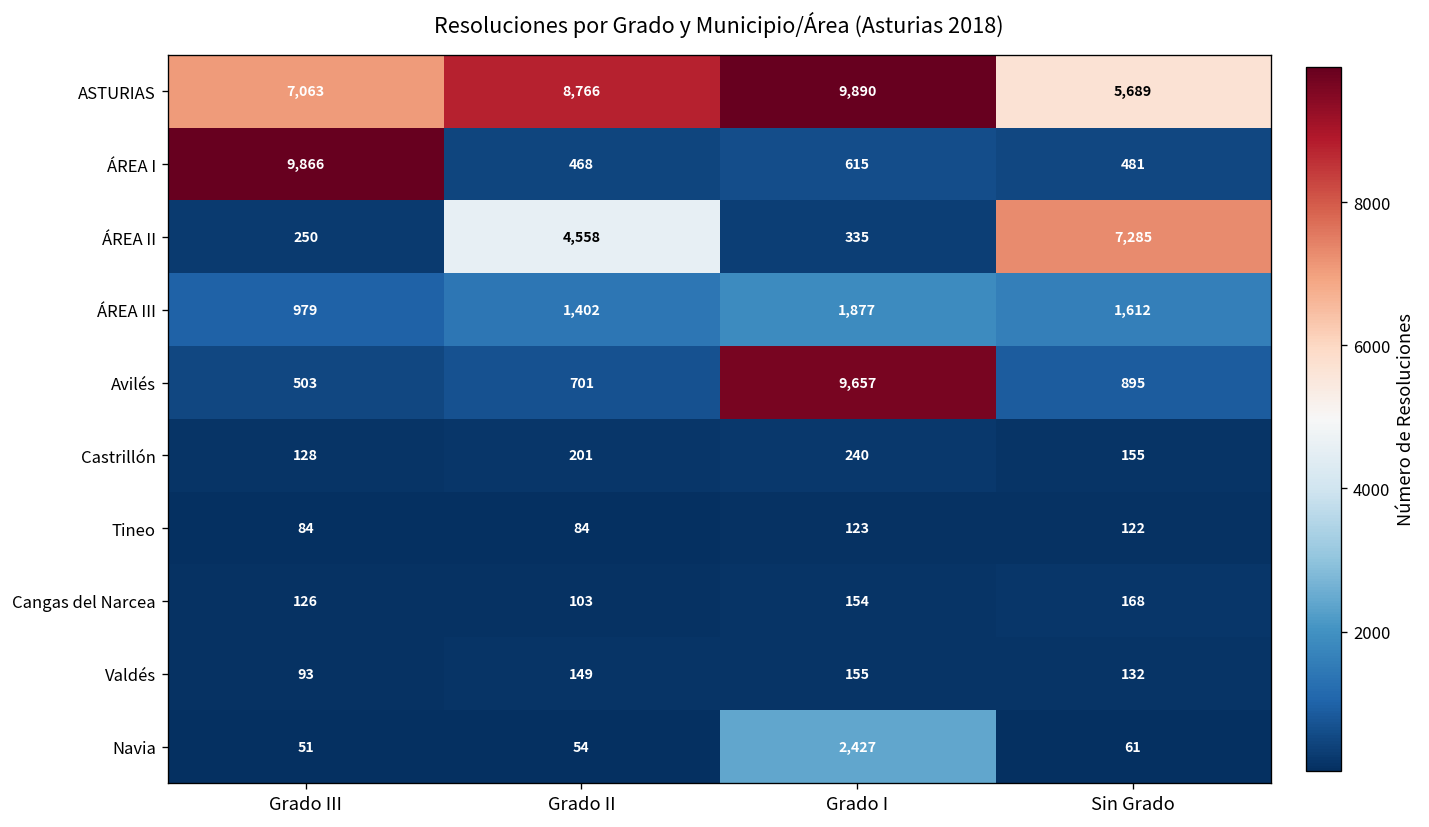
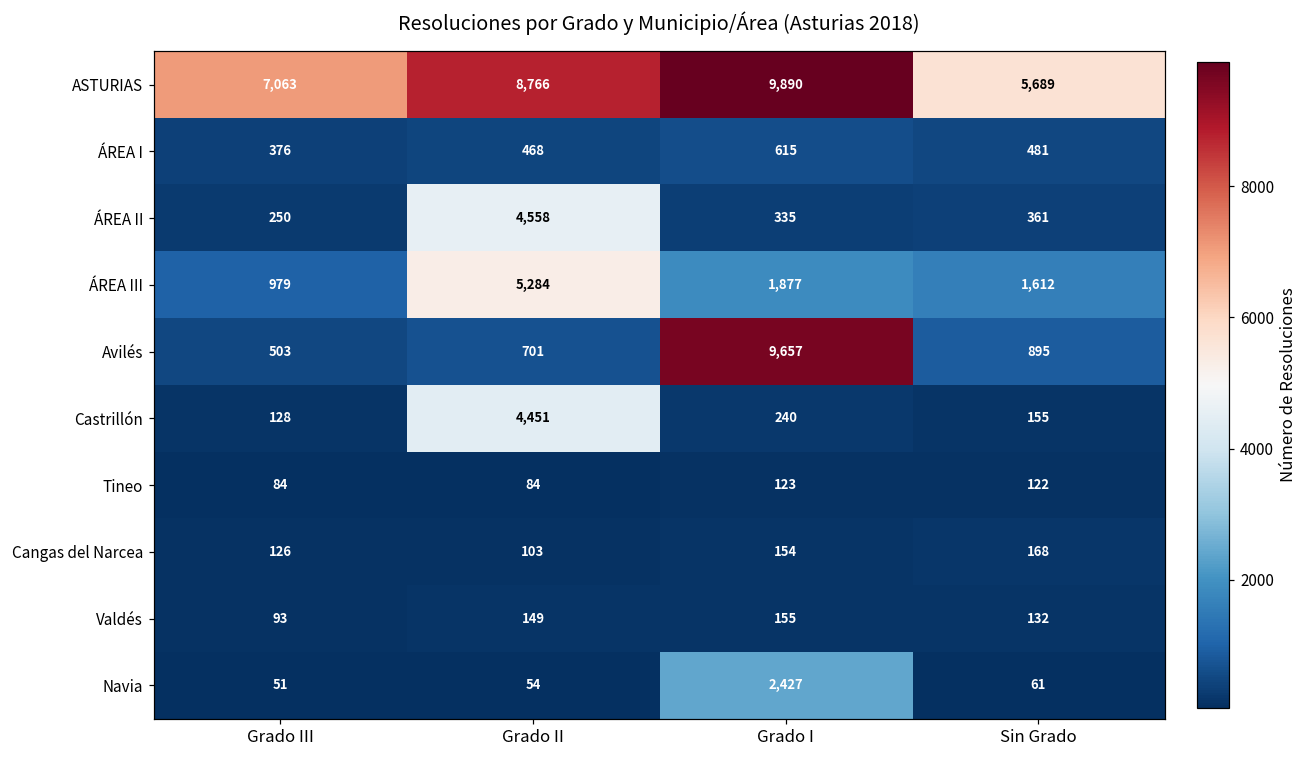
ÁREA I, Grado III: 9,866 -> 376
ÁREA II, Sin Grado: 7,285 -> 361
ÁREA III, Grado II: 1,402 -> 5,284
Castrillón, Grado II: 201 -> 4,451
